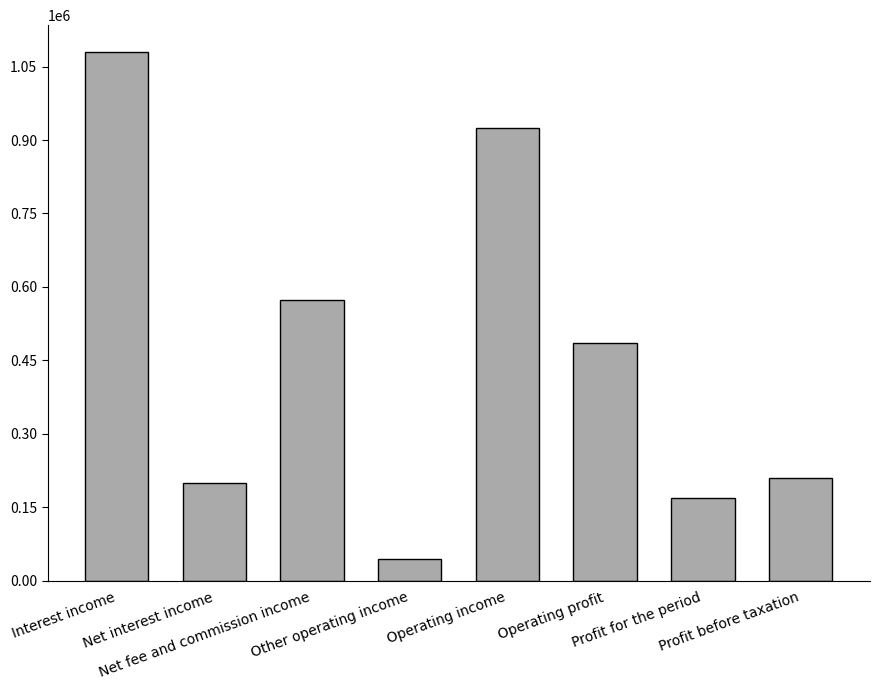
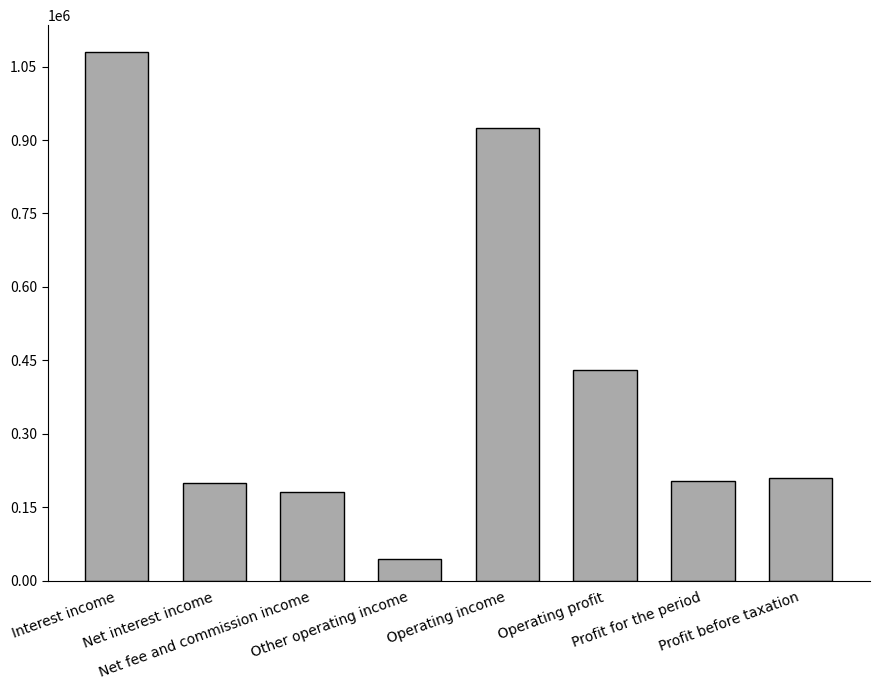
Net fee and commission income: 570000 -> 180000
Operating profit: 480000 -> 430000
Profit for the period: 170000 -> 200000
